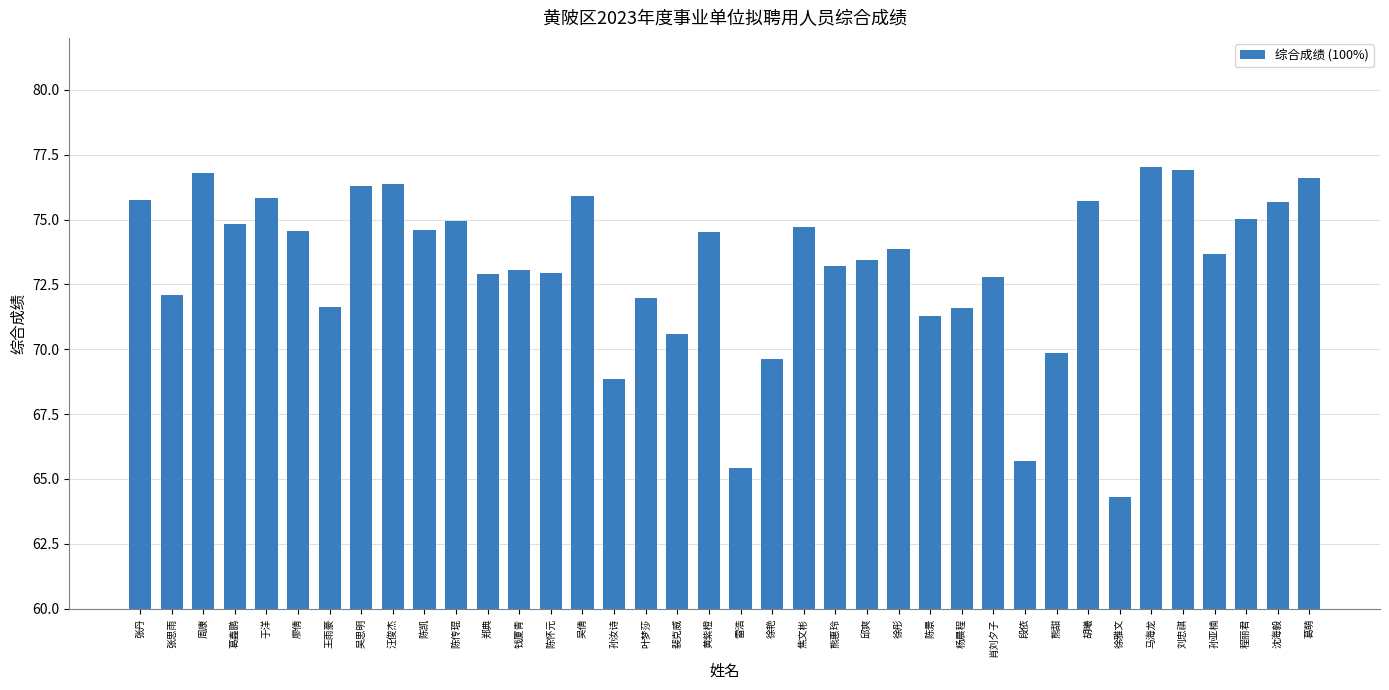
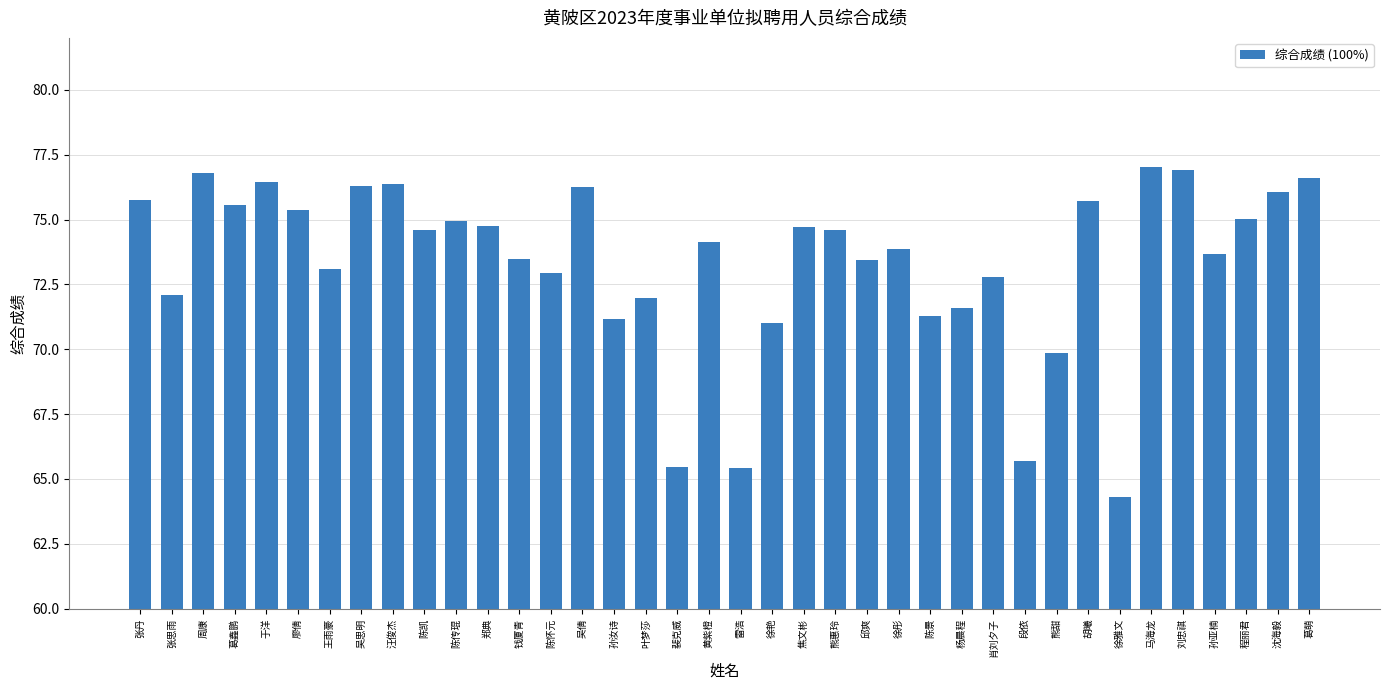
葛鑫鹏: 74.8 -> 75.5
于洋: 75.8 -> 76.5
廖倩: 74.5 -> 75.4
王雨豪: 71.6 -> 73.1
郑典: 72.9 -> 74.7
钱厦青: 73.1 -> 73.5
吴倩: 75.9 -> 76.2
孙汝诗: 68.9 -> 71.2
裴克威: 70.6 -> 65.4
黄紫橙: 74.5 -> 74.1
徐艳: 69.6 -> 71.0
熊惠玲: 73.2 -> 74.6
沈海毅: 75.7 -> 76.1
